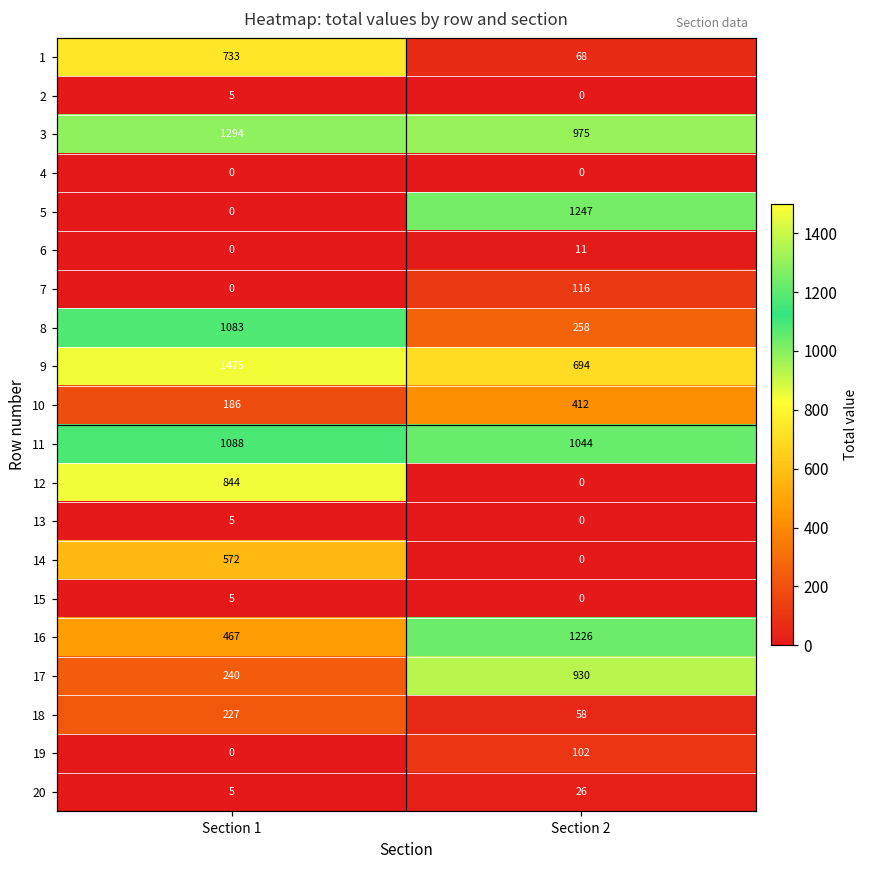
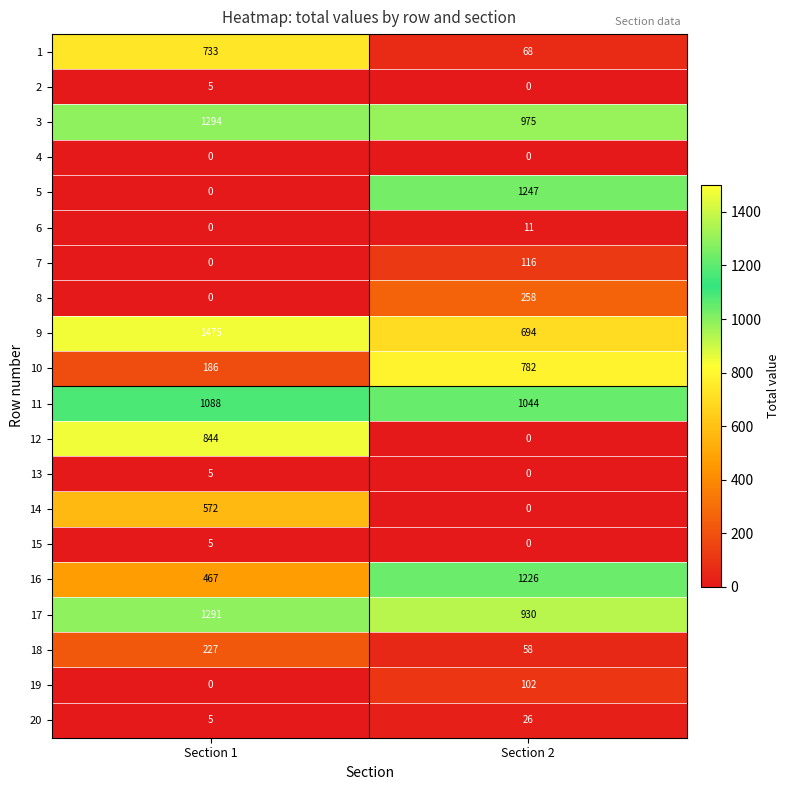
8, Section 1: 1083 -> 0
10, Section 2: 412 -> 782
17, Section 1: 240 -> 1291
